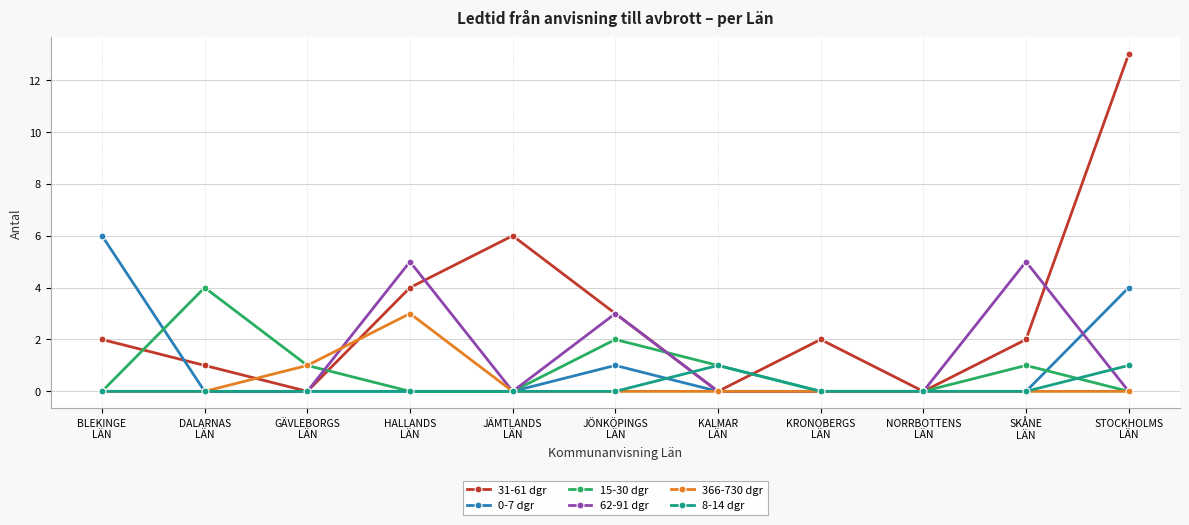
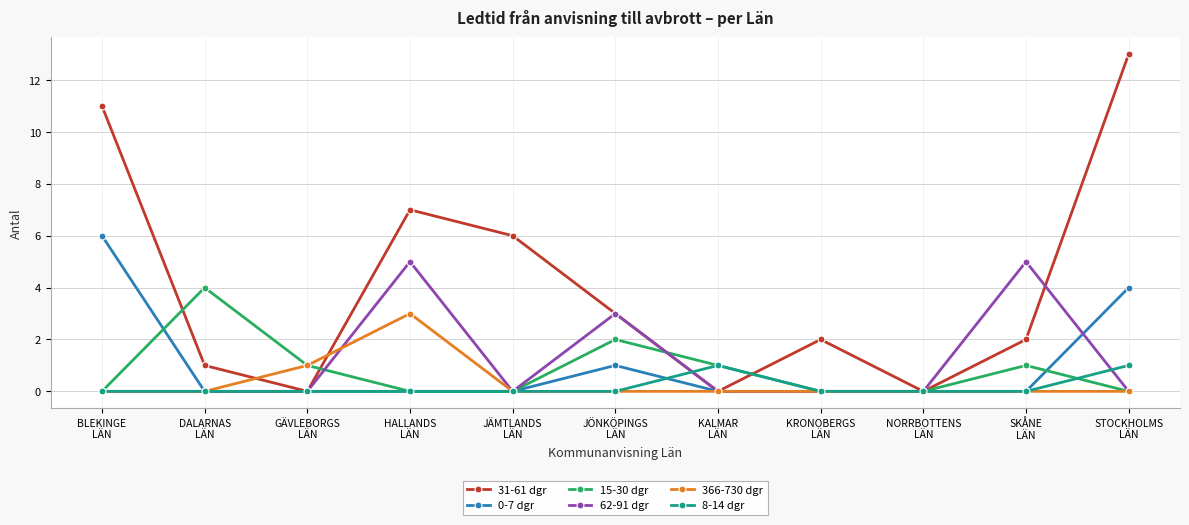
31-61 dgr, BLEKINGE LÄN: 2 -> 11
31-61 dgr, HALLANDS LÄN: 4 -> 7
